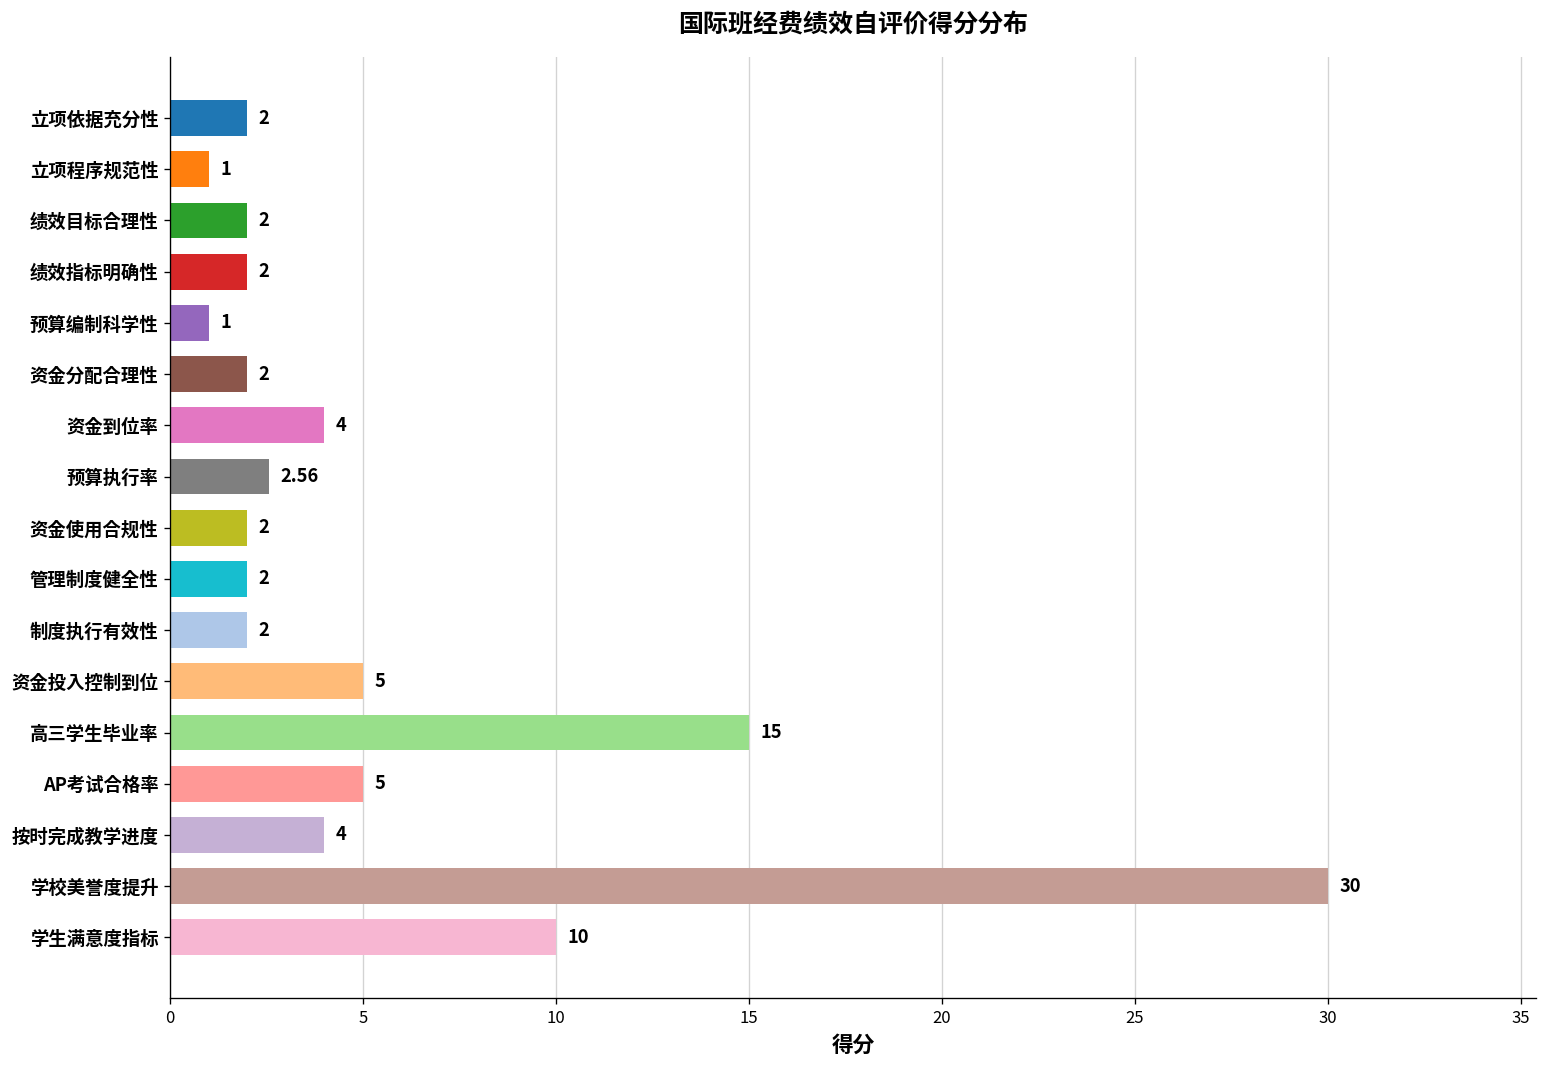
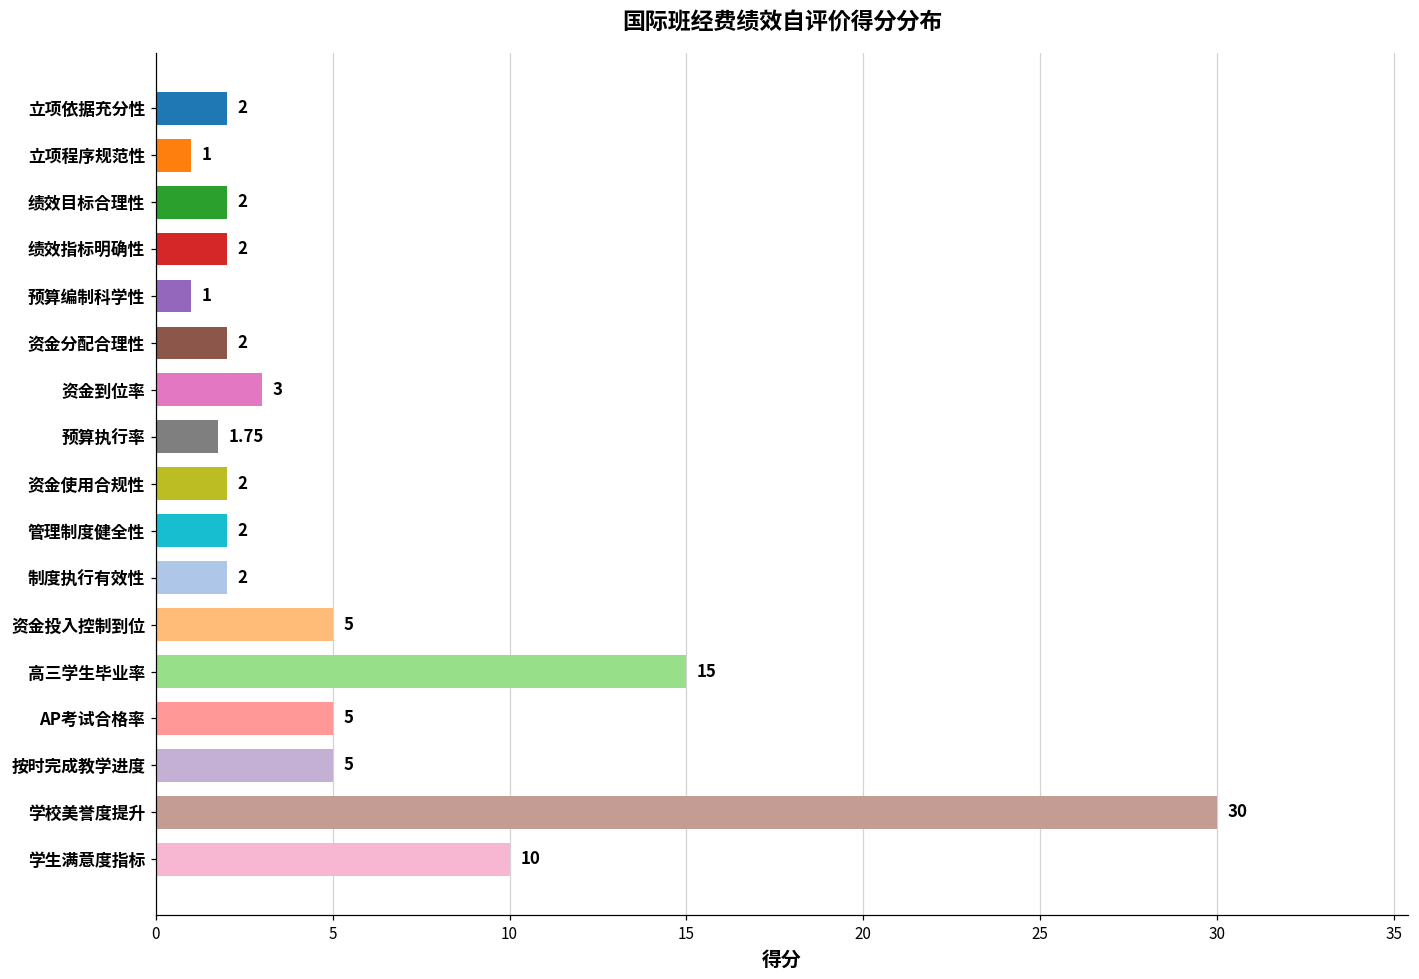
资金到位率: 4 -> 3
预算执行率: 2.56 -> 1.75
按时完成教学进度: 4 -> 5
